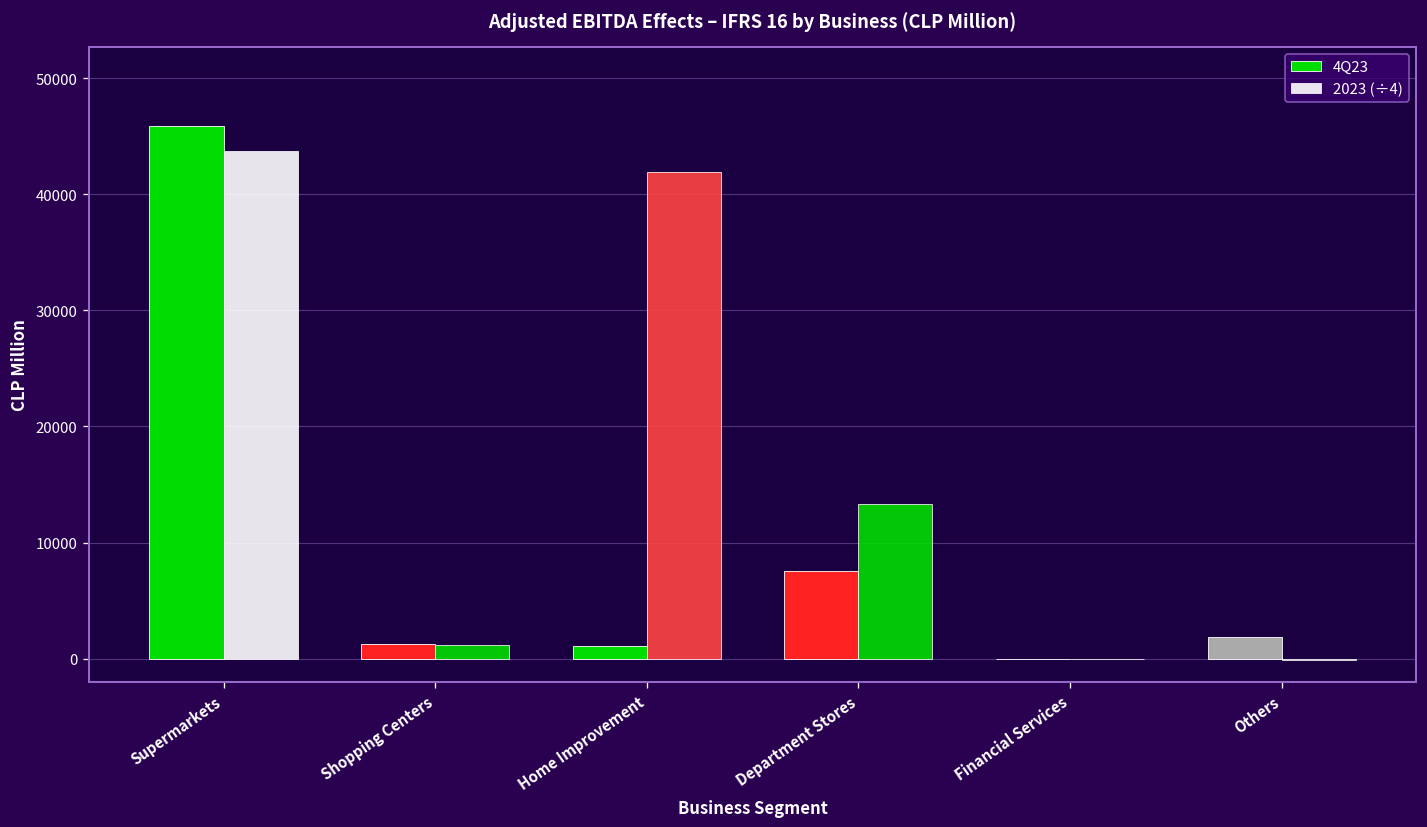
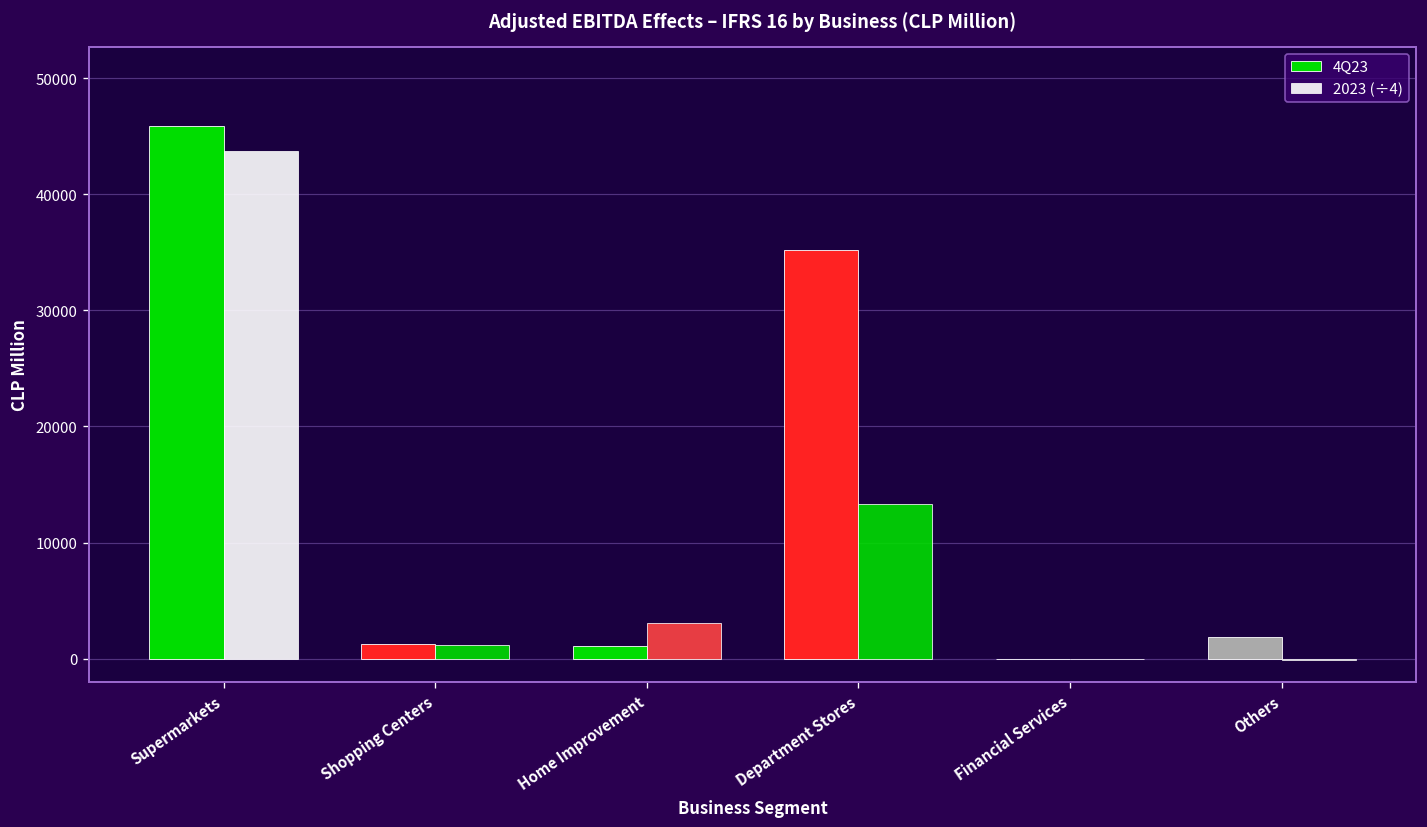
2023 (÷4), Home Improvement: 42000 -> 3000
4Q23, Department Stores: 8000 -> 35000
